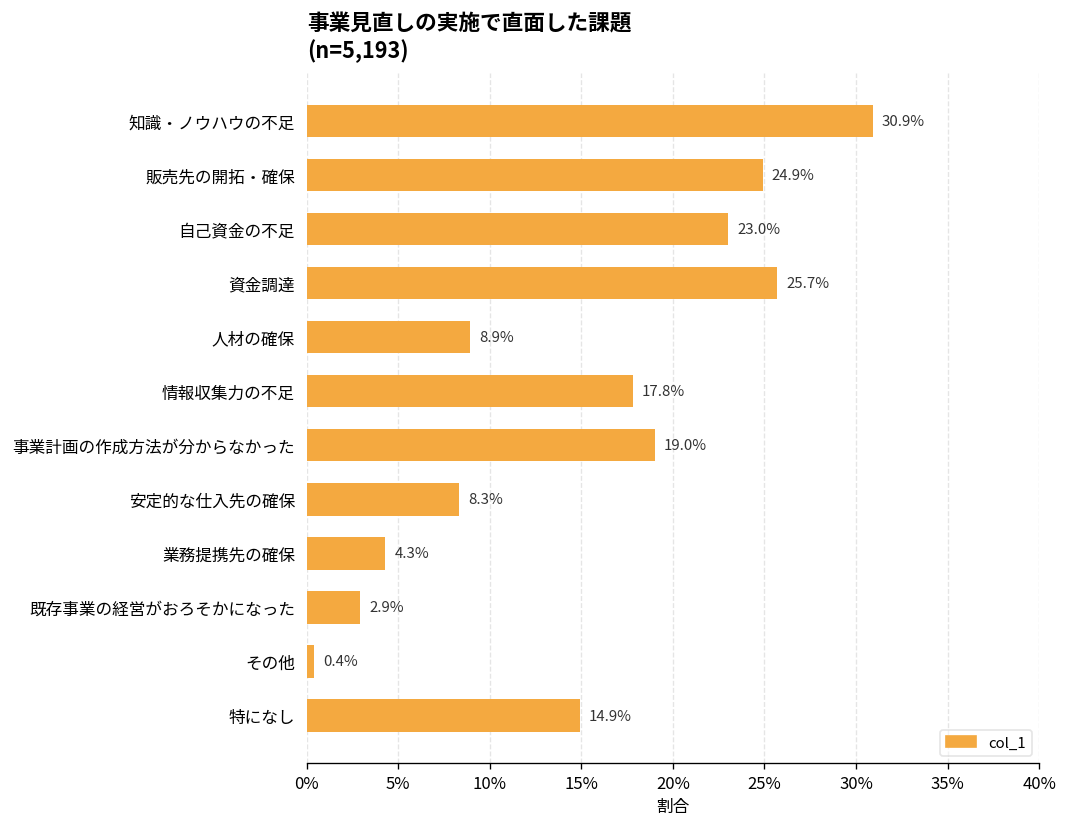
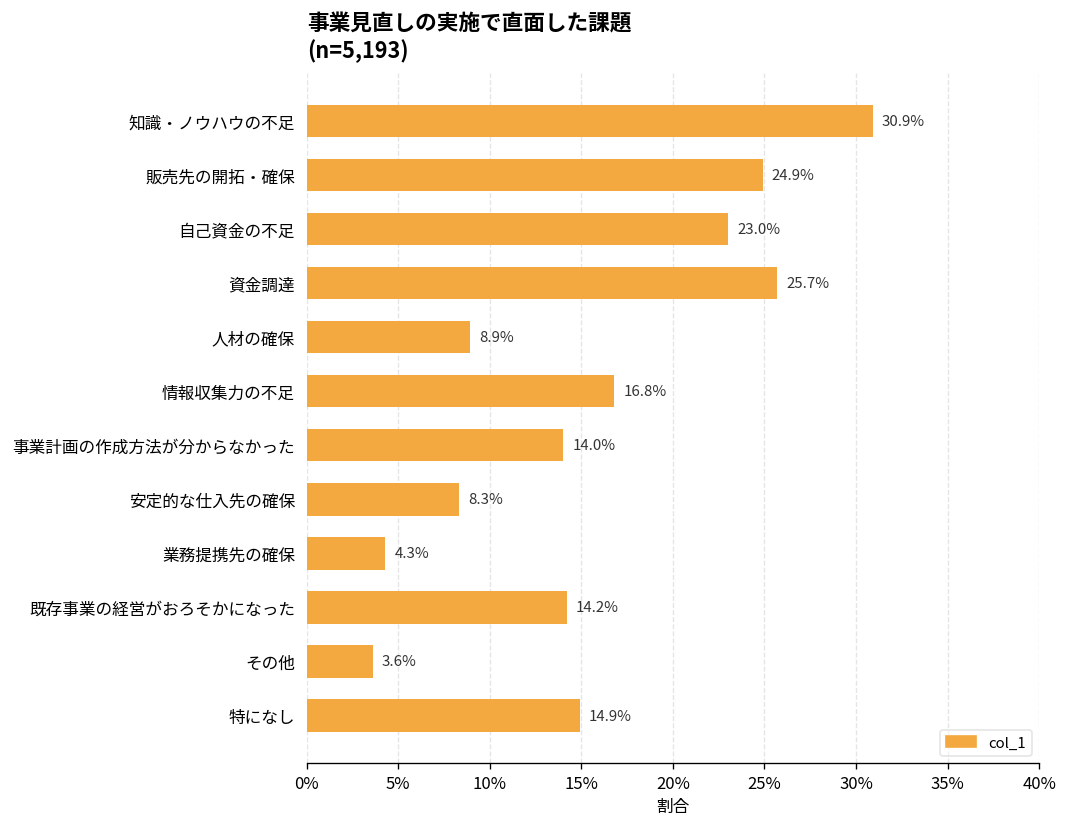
情報収集力の不足: 17.8% -> 16.8%
事業計画の作成方法が分からなかった: 19.0% -> 14.0%
既存事業の経営がおろそかになった: 2.9% -> 14.2%
その他: 0.4% -> 3.6%
